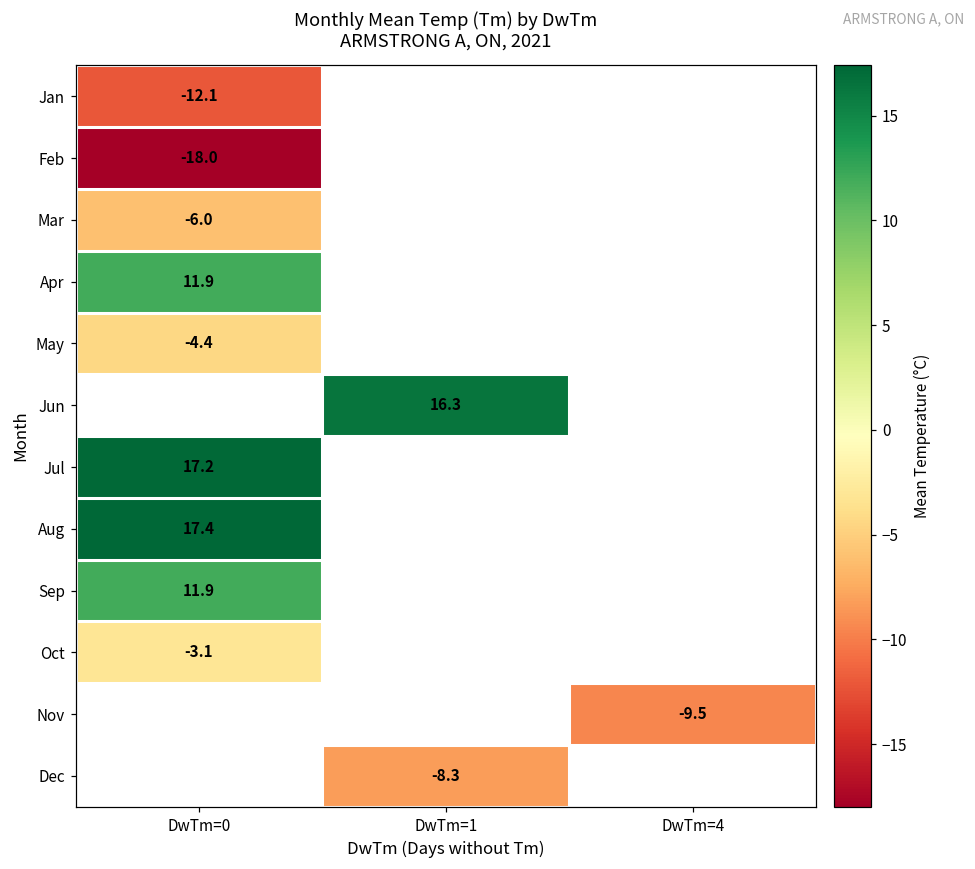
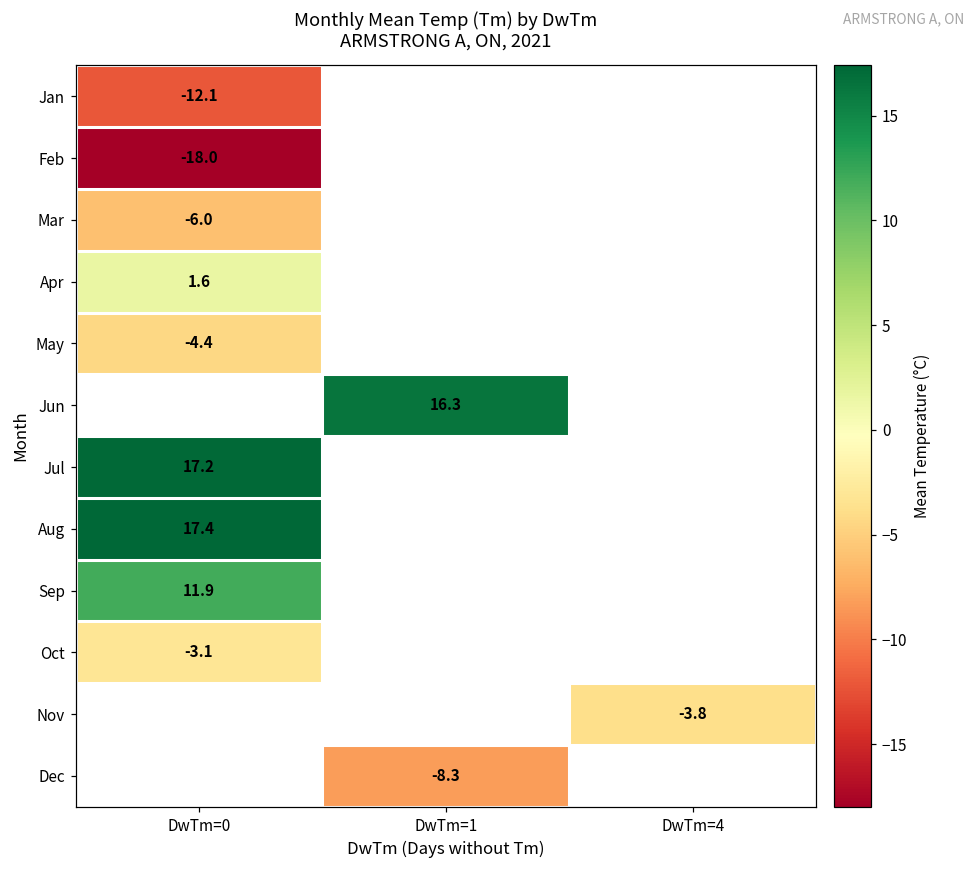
Apr, DwTm=0: 11.9 -> 1.6
Nov, DwTm=4: -9.5 -> -3.8
